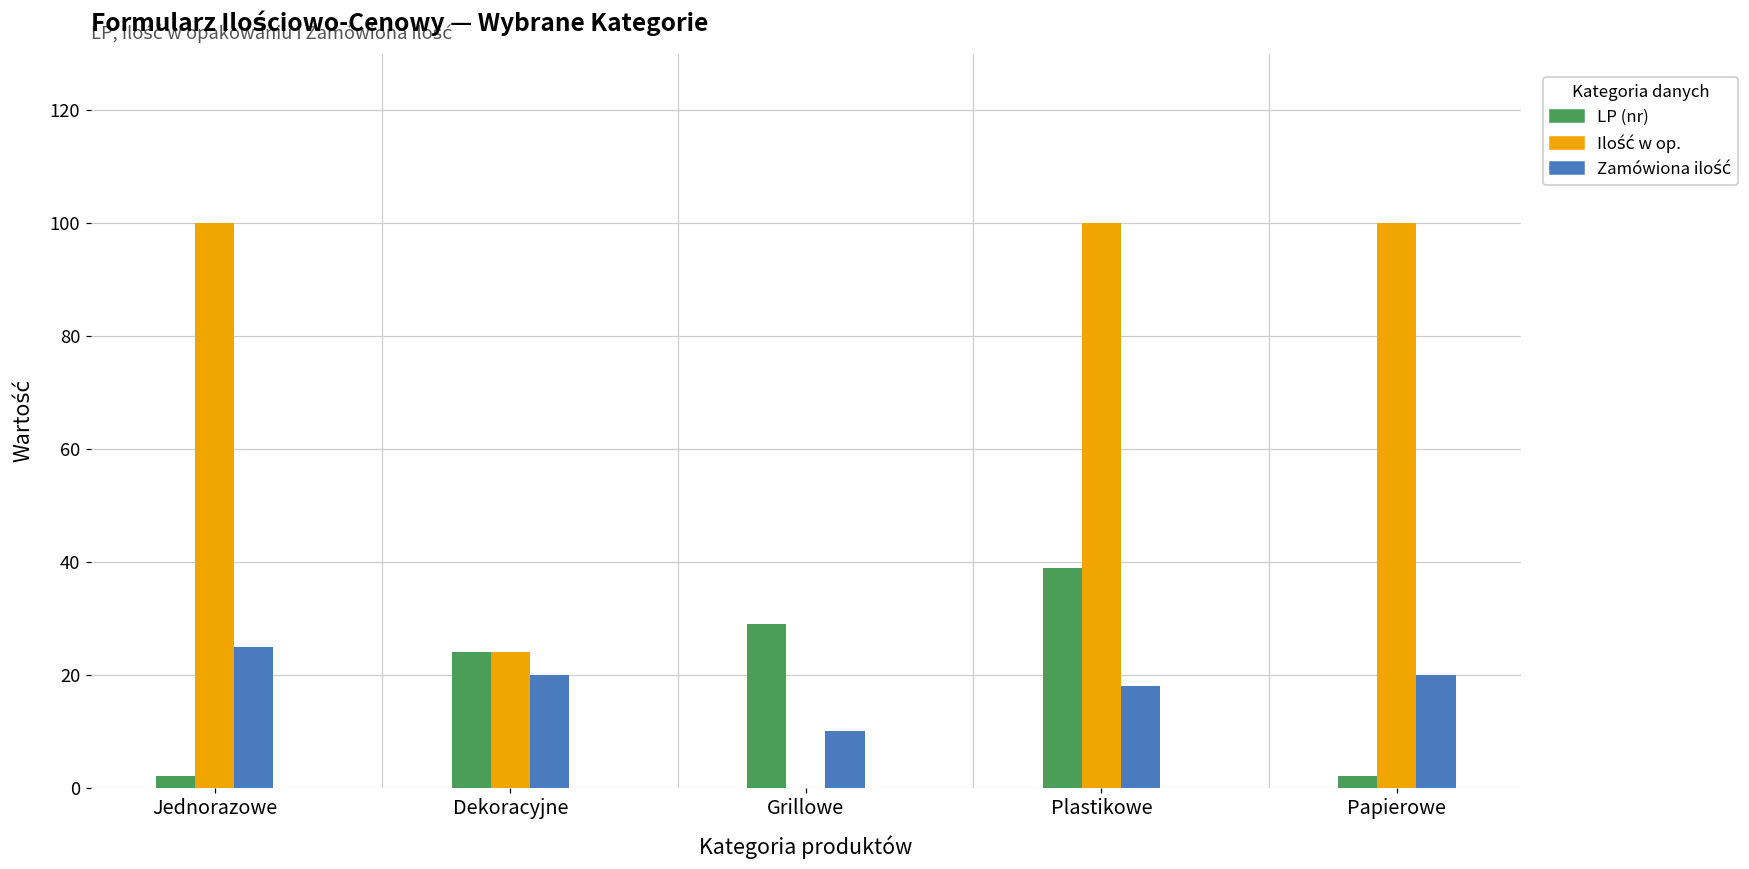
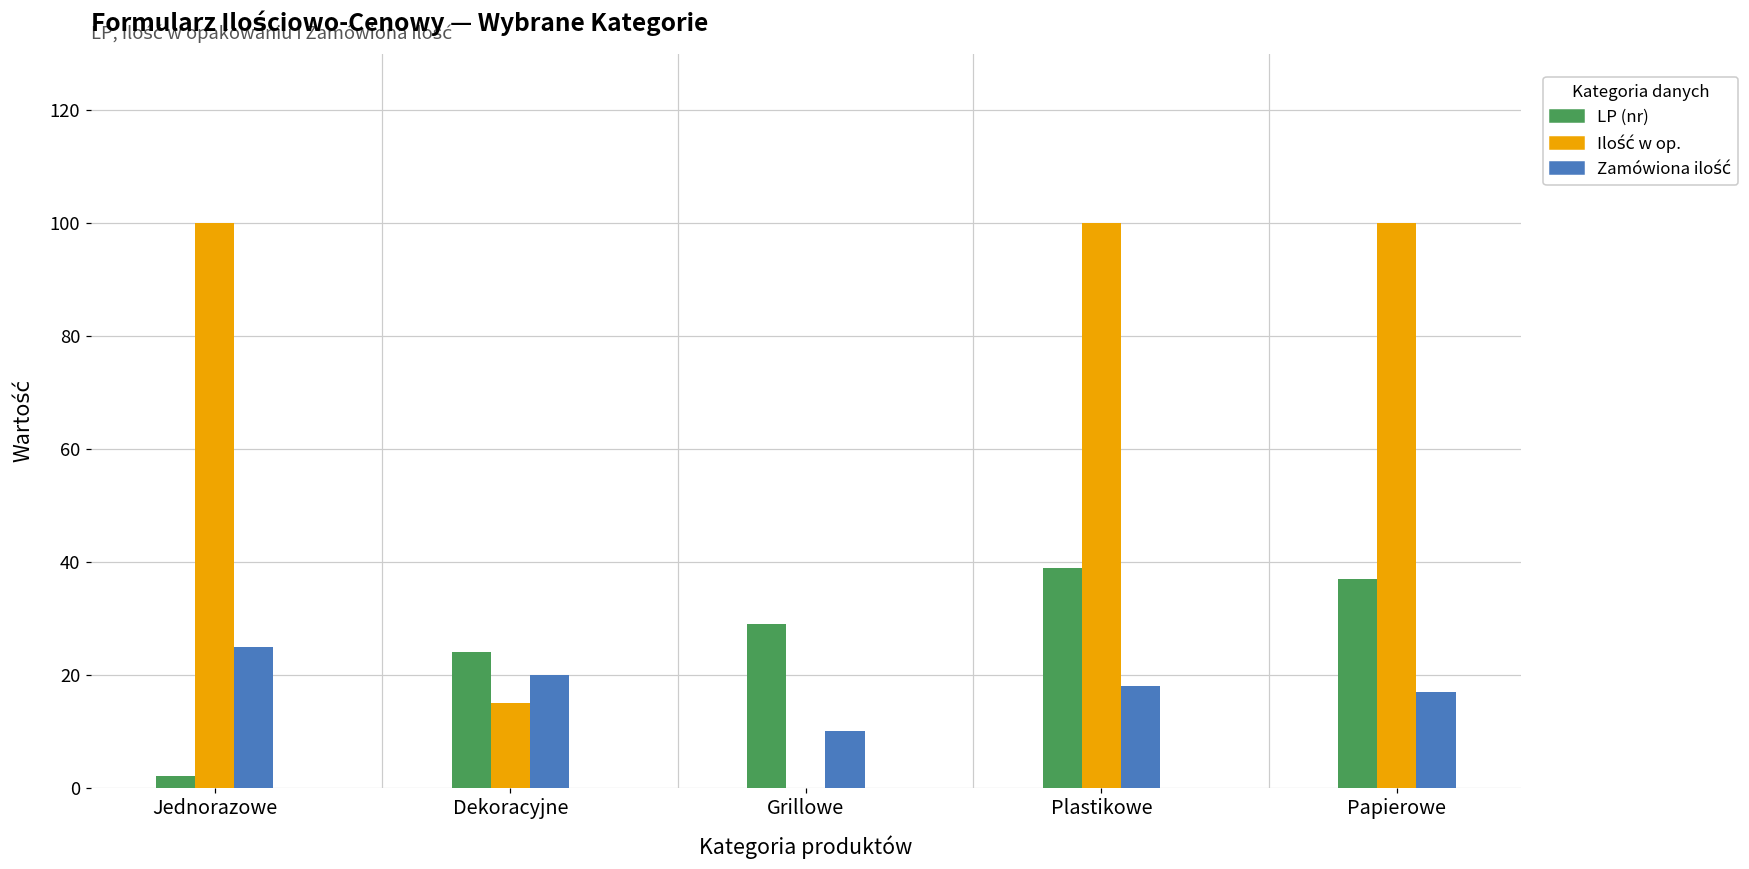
Ilość w op., Dekoracyjne: 24 -> 15
LP (nr), Papierowe: 2 -> 37
Zamówiona ilość, Papierowe: 20 -> 17
